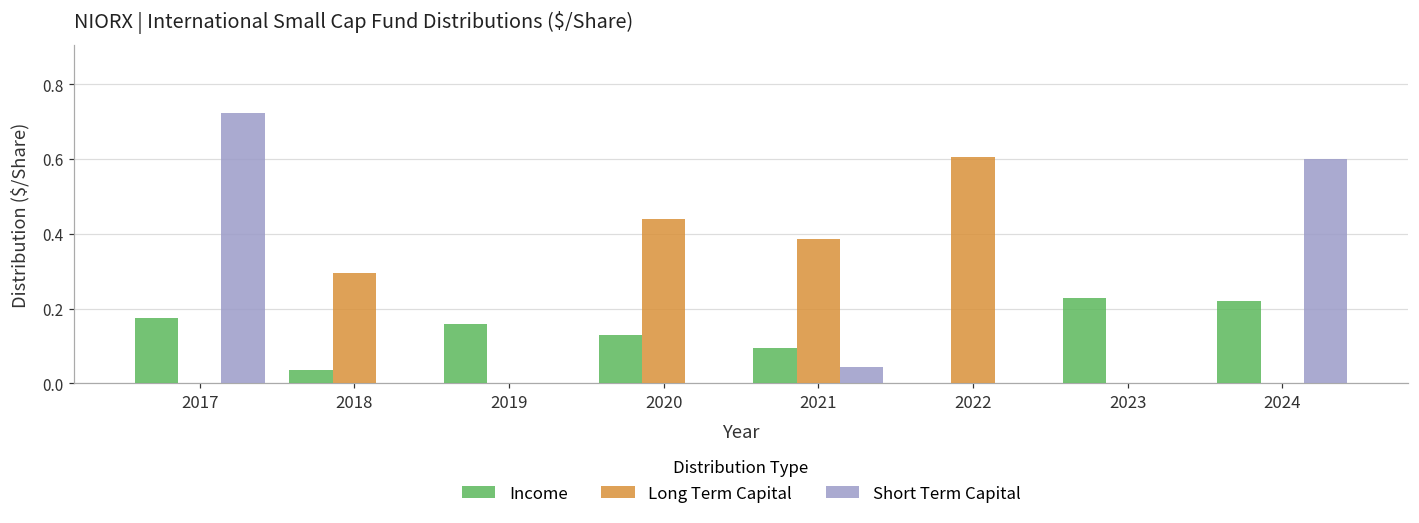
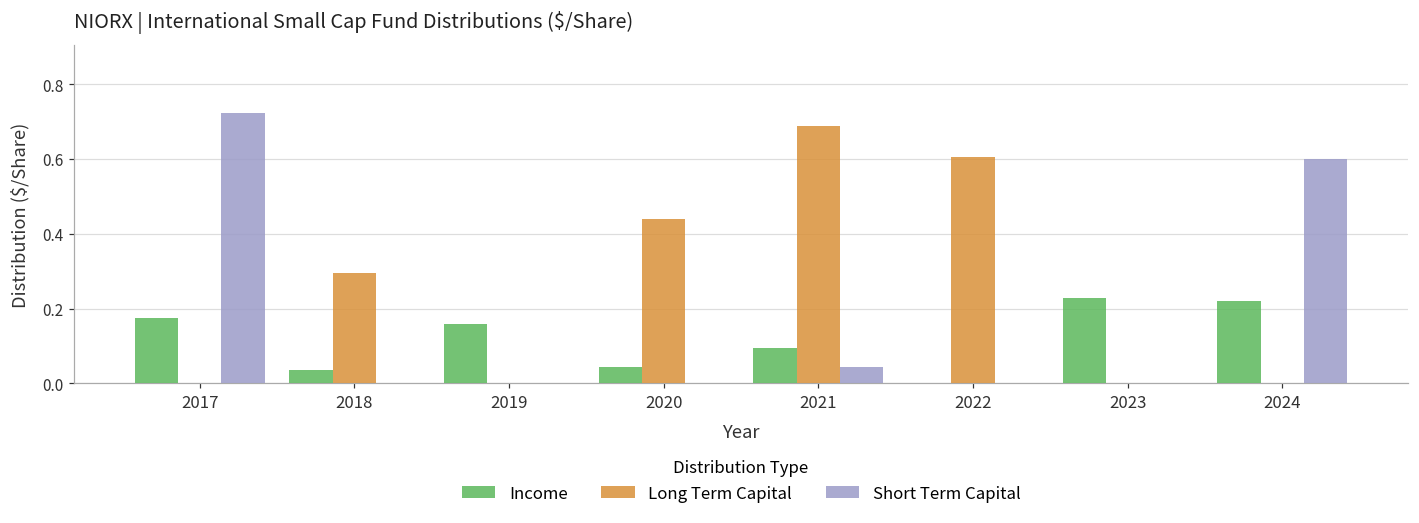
Income, 2020: 0.13 -> 0.04
Long Term Capital, 2021: 0.39 -> 0.69
